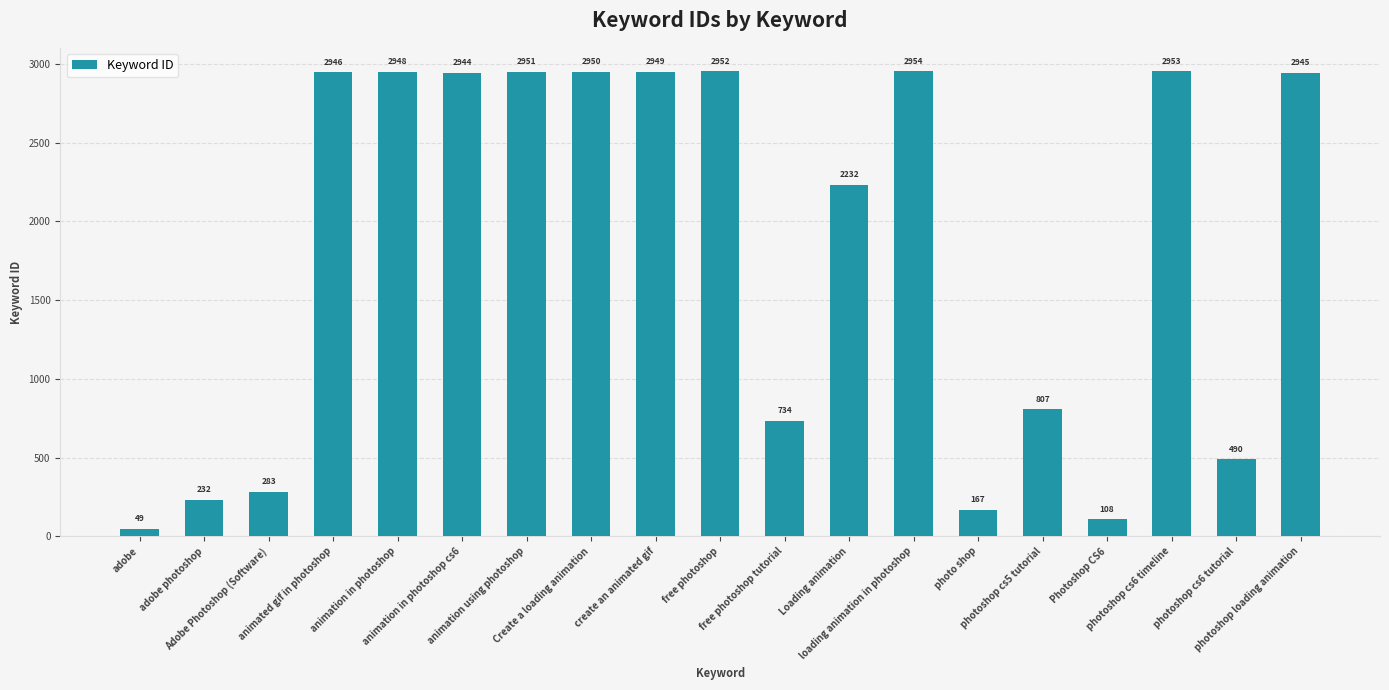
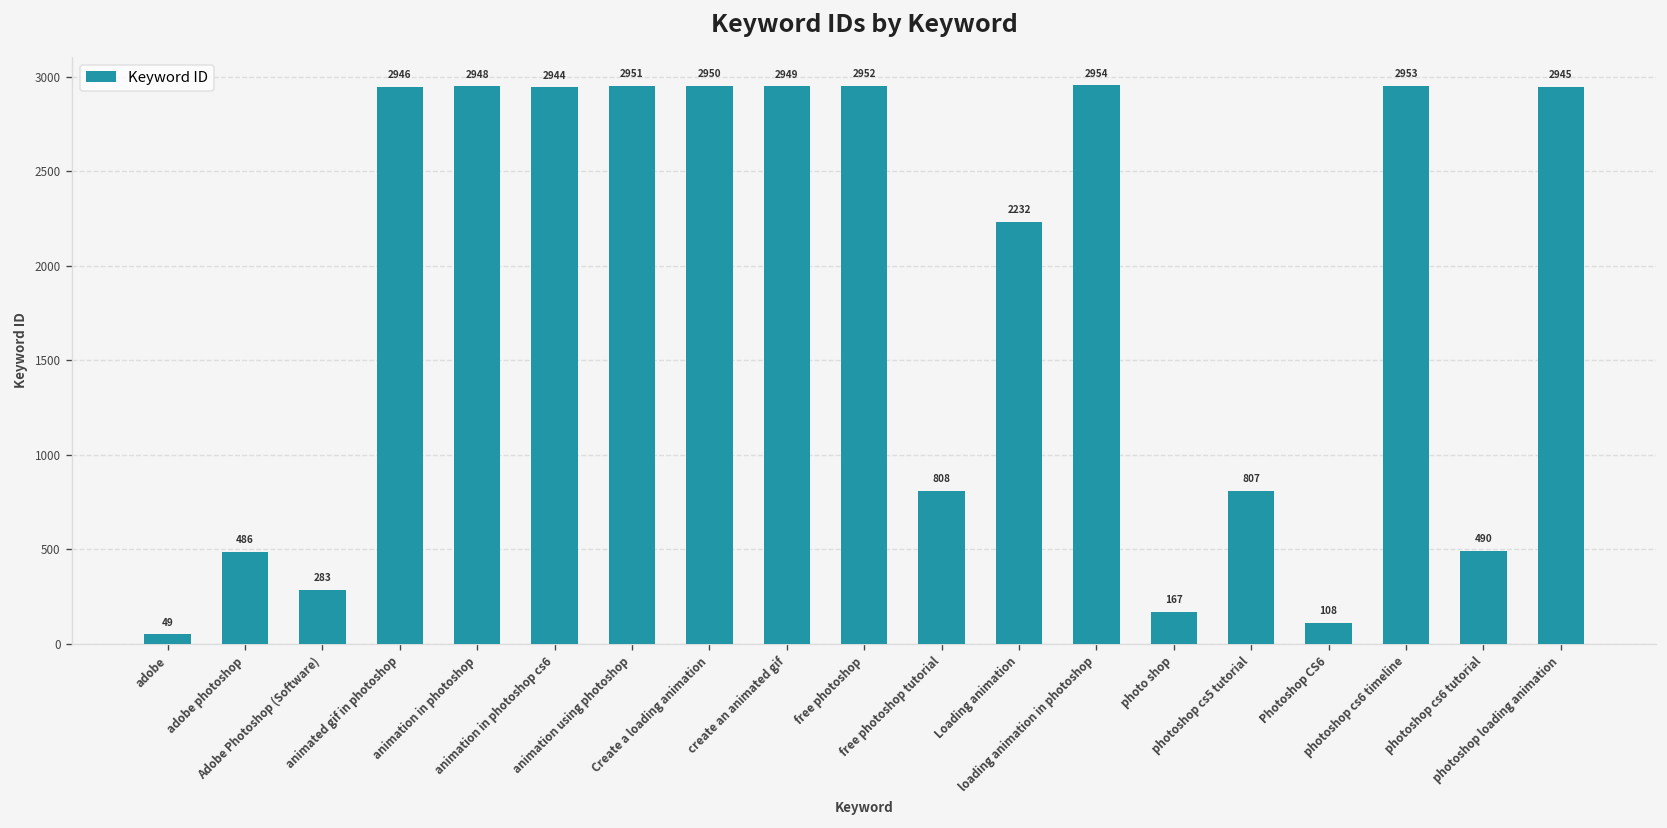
adobe photoshop: 232 -> 486
free photoshop tutorial: 734 -> 808
